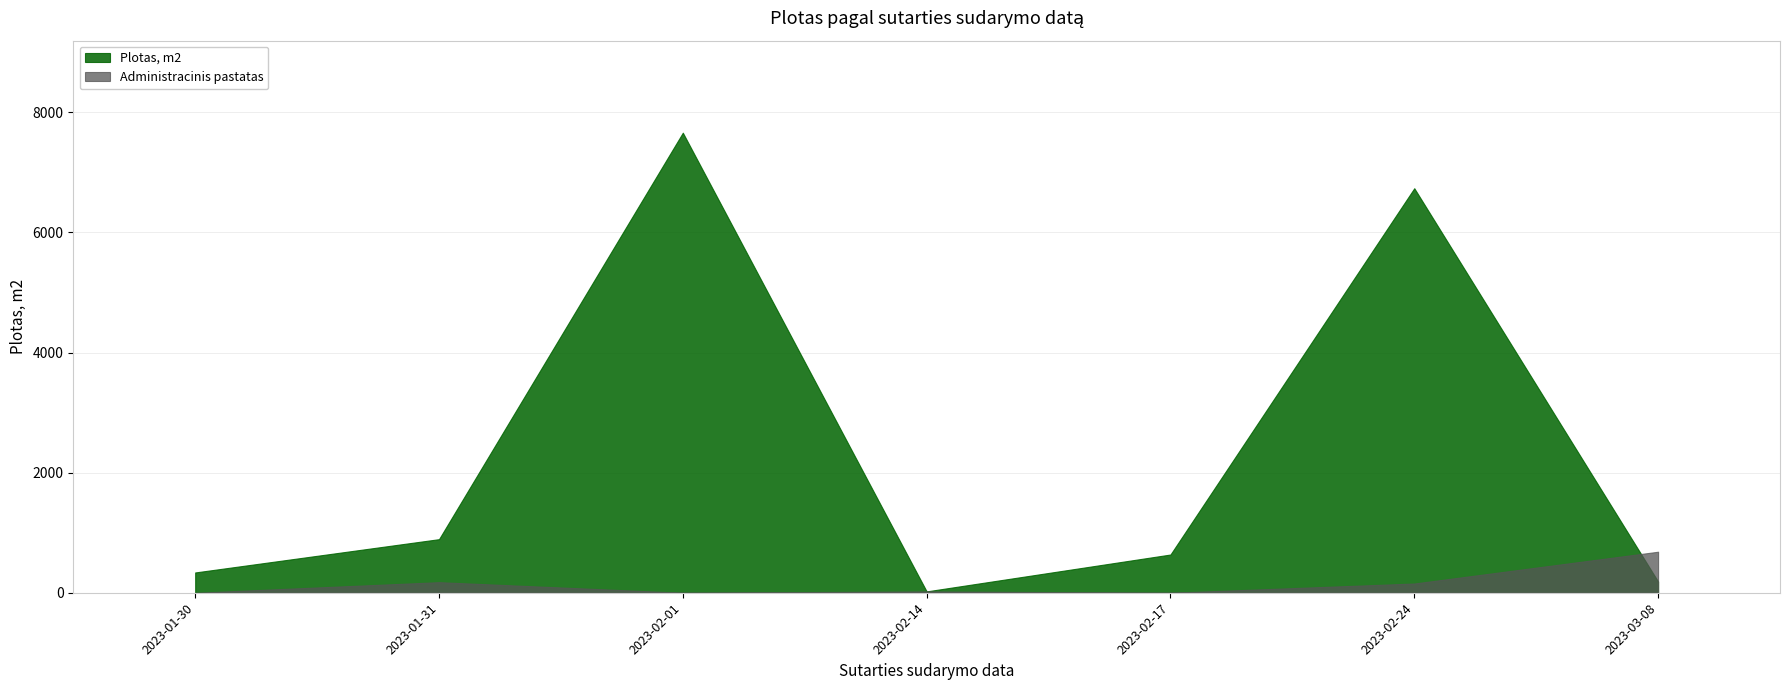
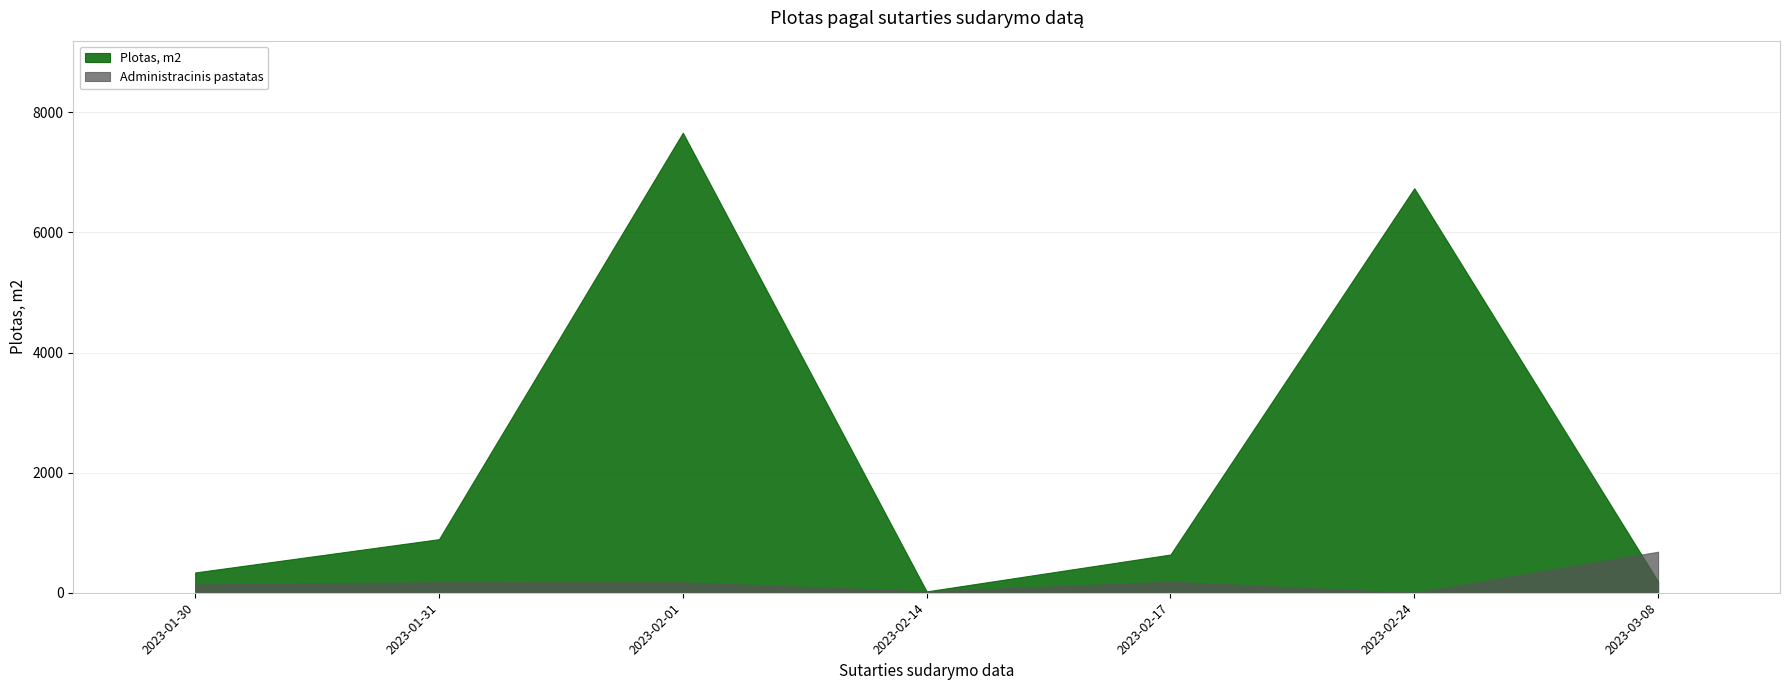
Administracinis pastatas, 2023-01-30: 0 -> 100
Administracinis pastatas, 2023-02-01: 0 -> 200
Administracinis pastatas, 2023-02-17: 0 -> 200
Administracinis pastatas, 2023-02-24: 200 -> 0
